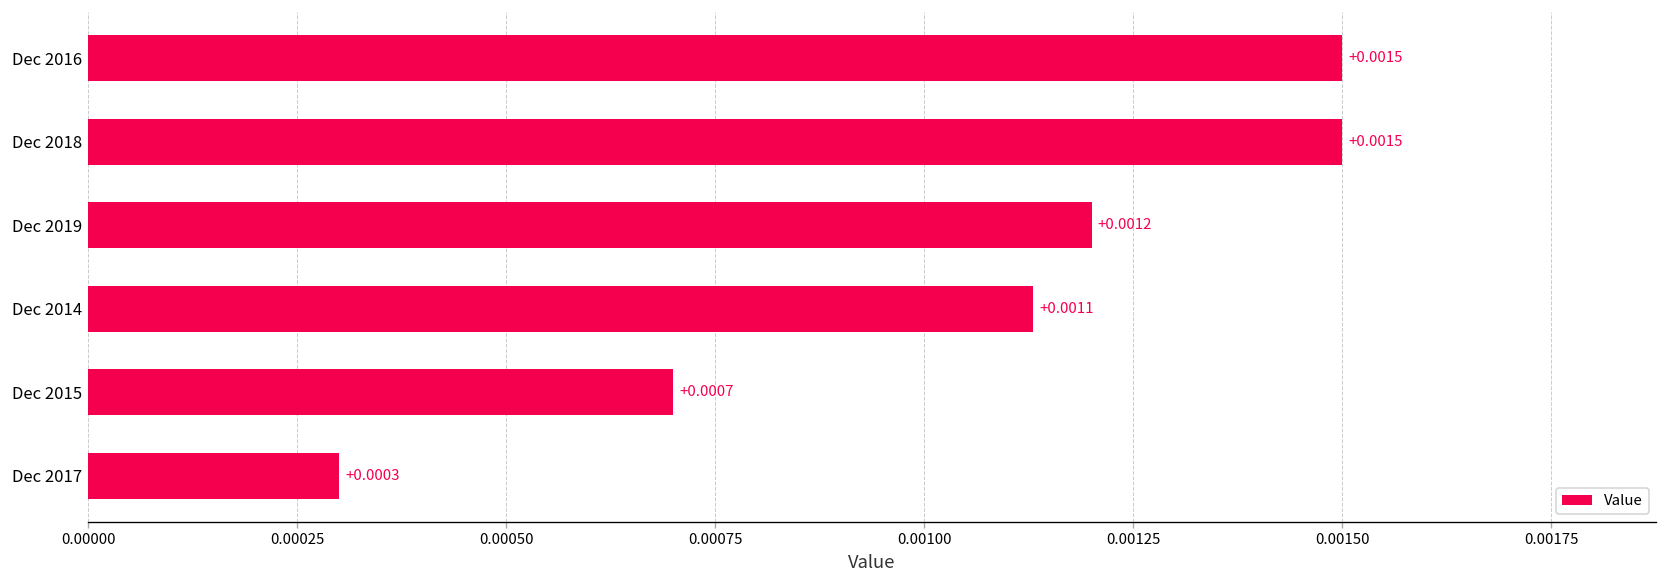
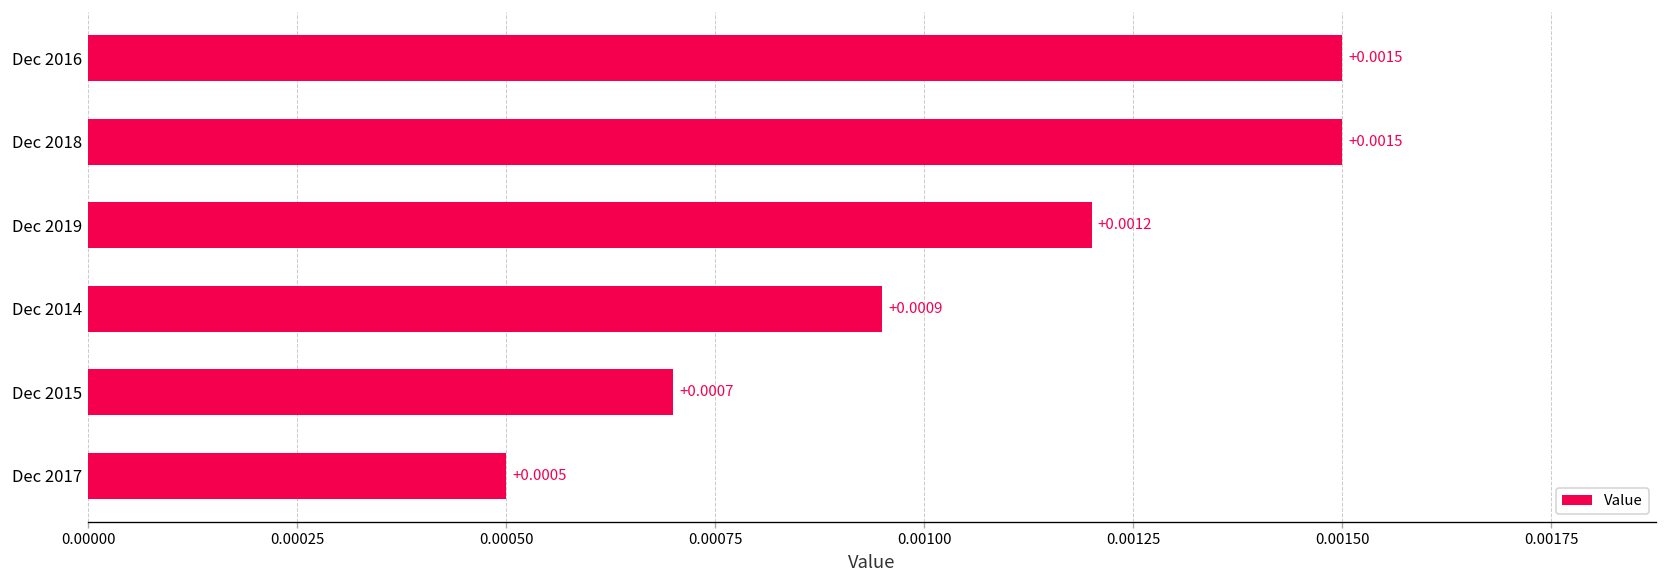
Dec 2014: +0.0011 -> +0.0009
Dec 2017: +0.0003 -> +0.0005
